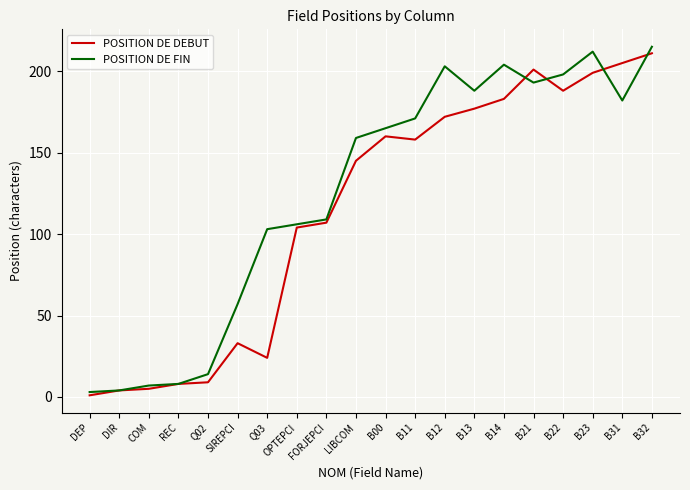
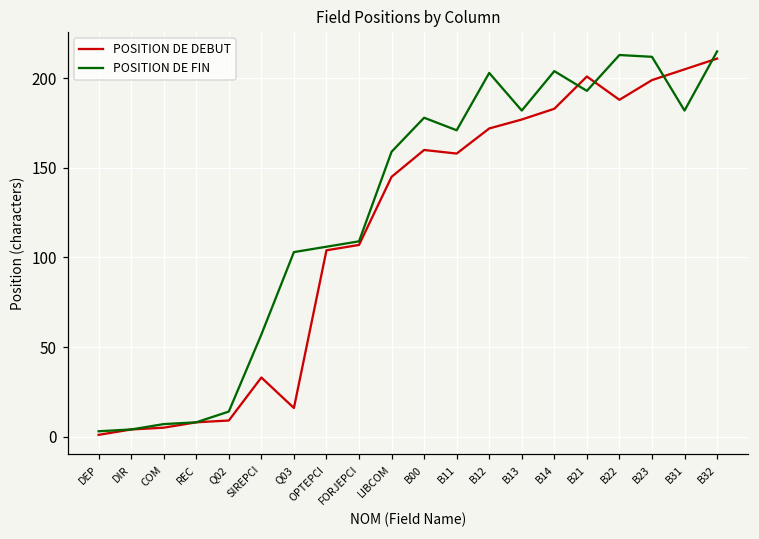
POSITION DE DEBUT, Q03: 24 -> 16
POSITION DE FIN, B00: 165 -> 178
POSITION DE FIN, B13: 188 -> 182
POSITION DE FIN, B22: 198 -> 213
